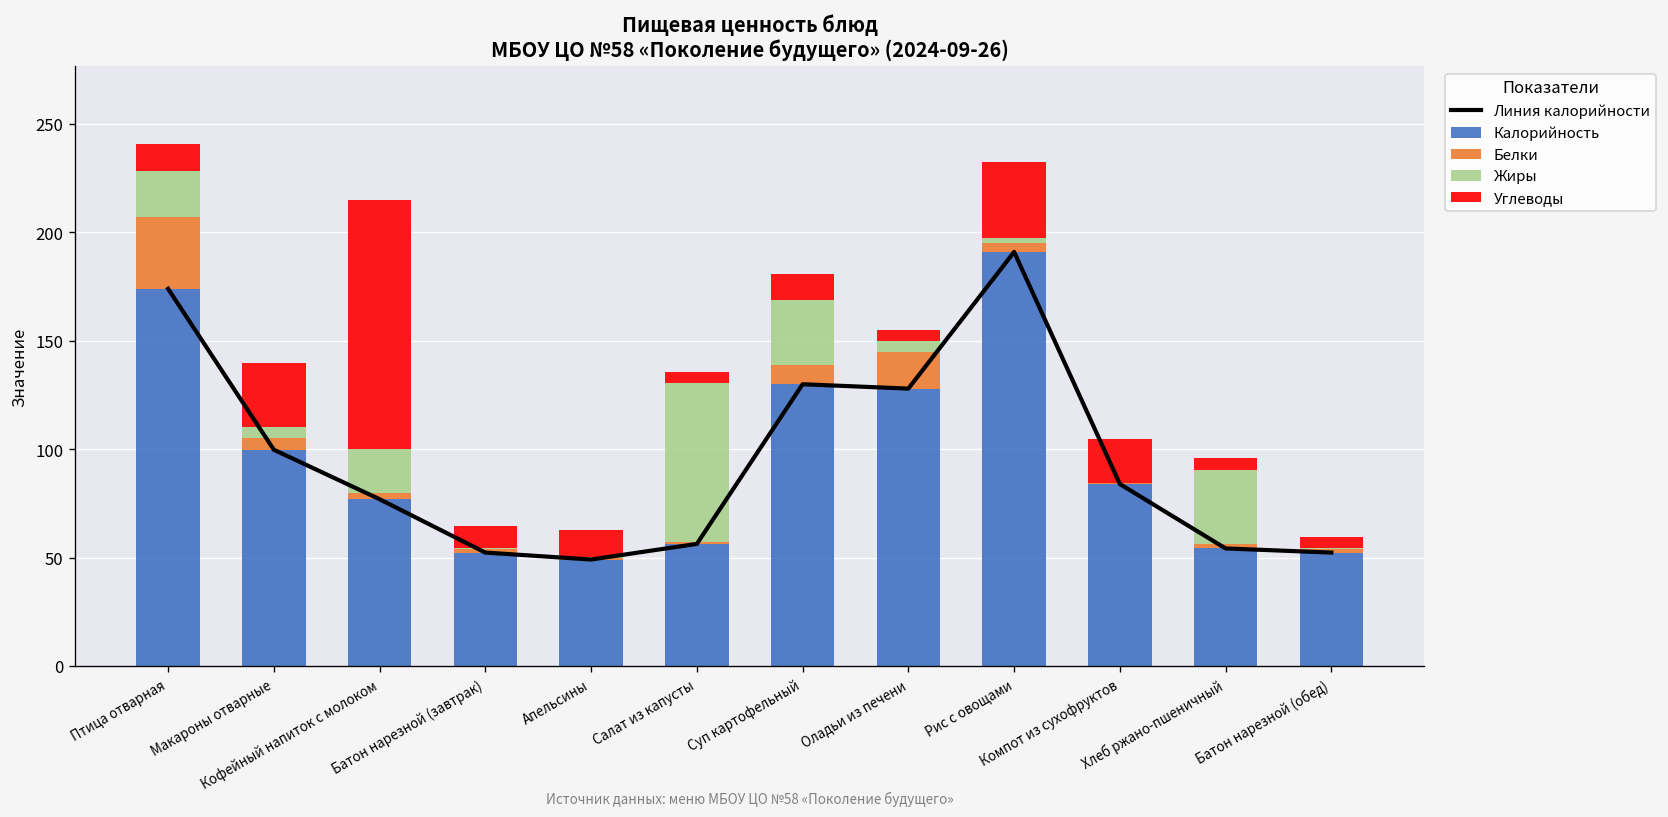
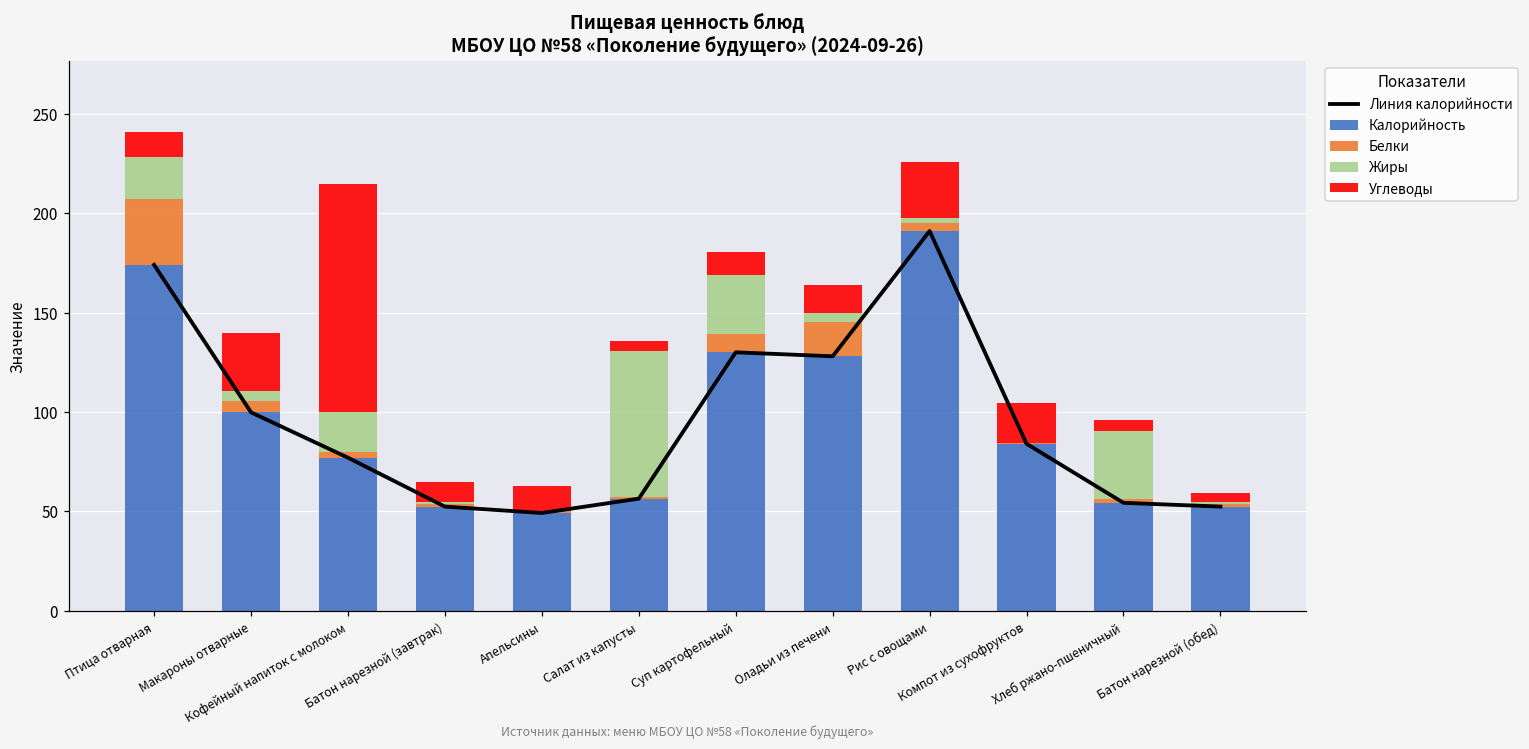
Углеводы, Оладьи из печени: 5 -> 14
Углеводы, Рис с овощами: 35 -> 28
